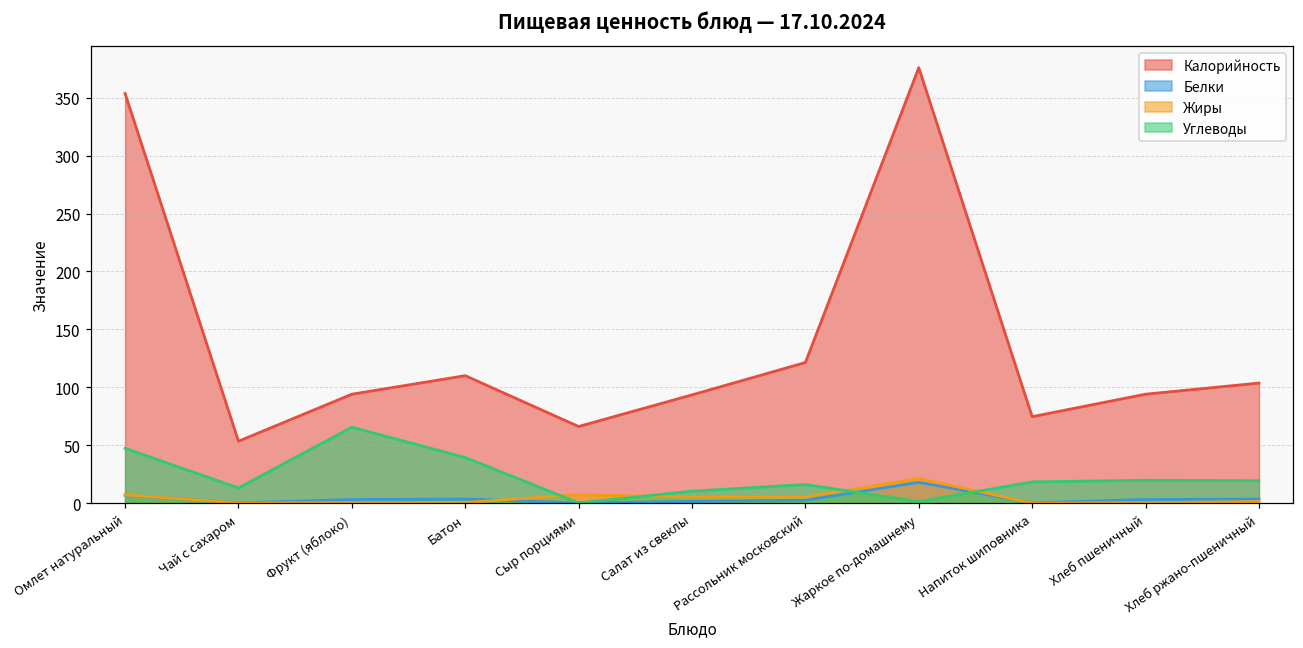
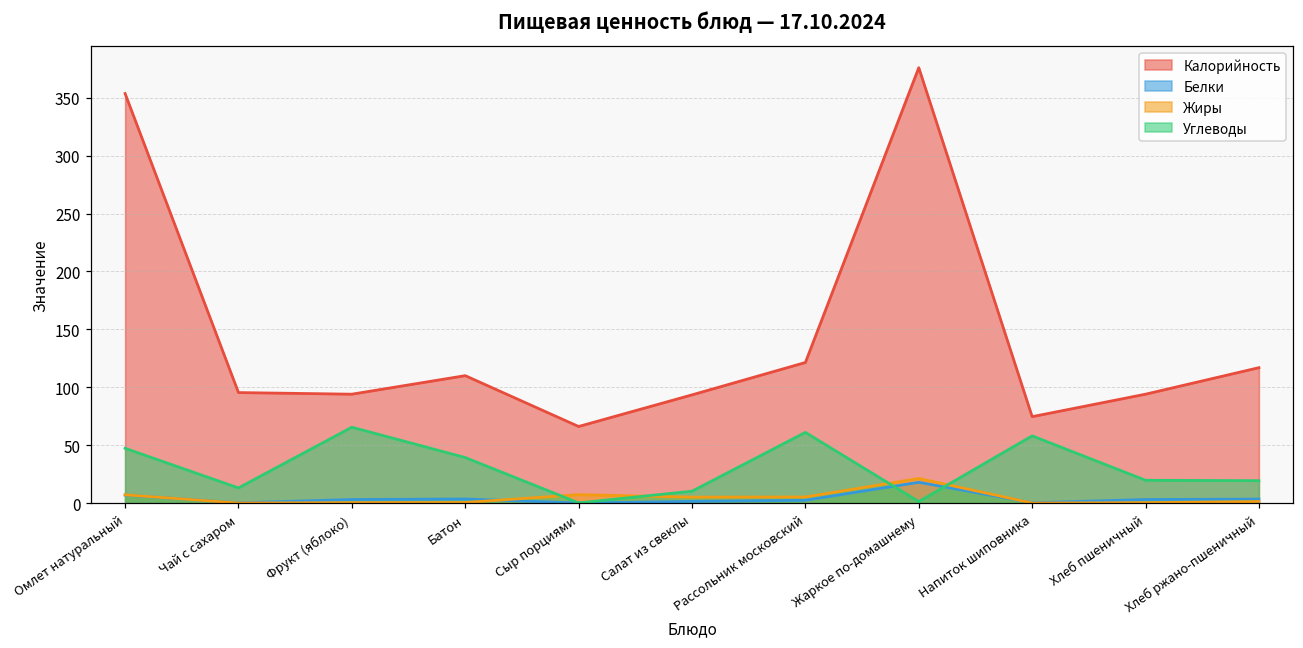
Калорийность, Чай с сахаром: 53 -> 95
Углеводы, Рассольник московский: 16 -> 61
Углеводы, Напиток шиповника: 18 -> 58
Калорийность, Хлеб ржано-пшеничный: 104 -> 117
